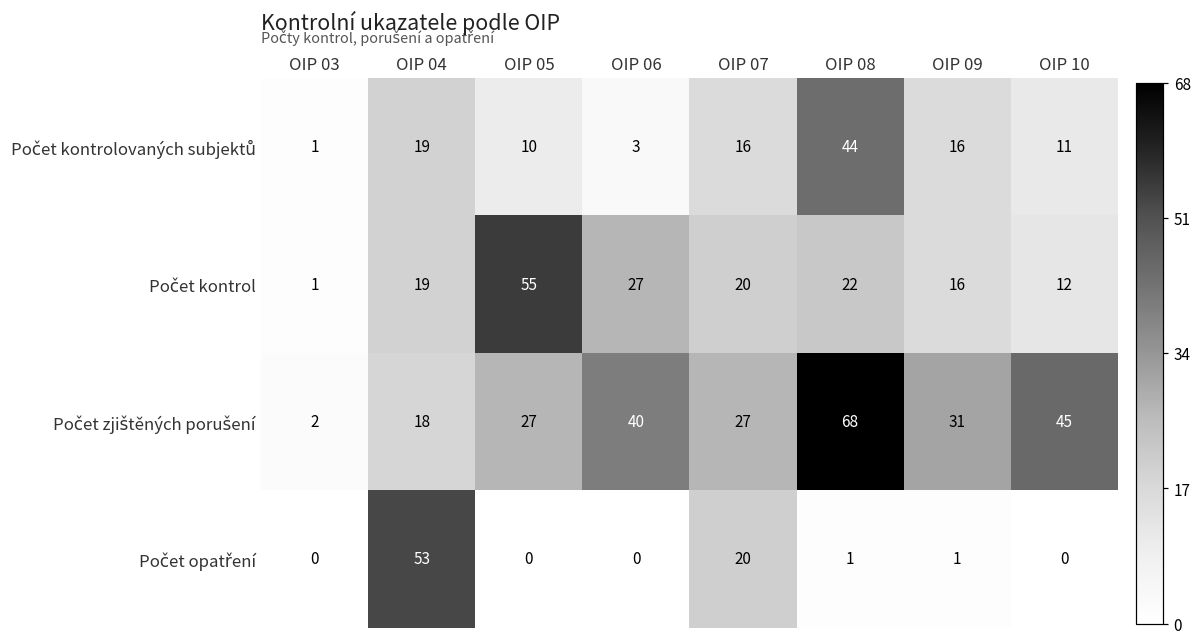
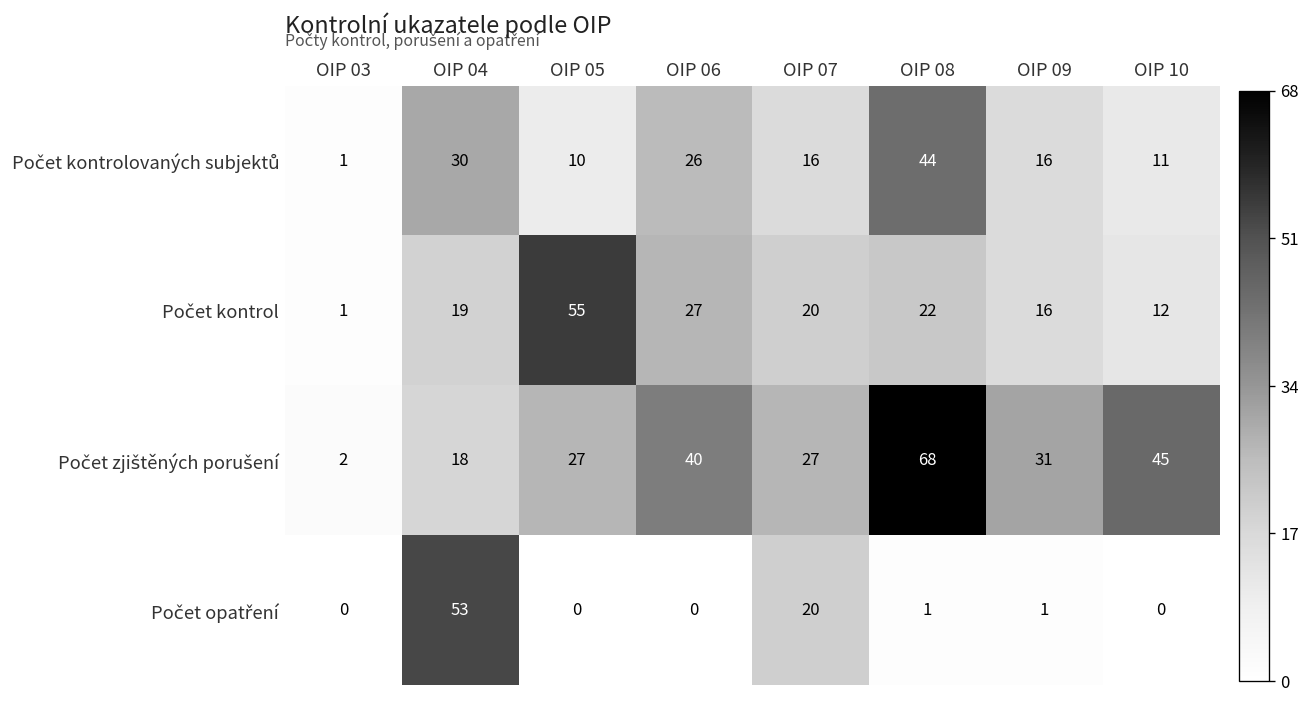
Počet kontrolovaných subjektů, OIP 04: 19 -> 30
Počet kontrolovaných subjektů, OIP 06: 3 -> 26
